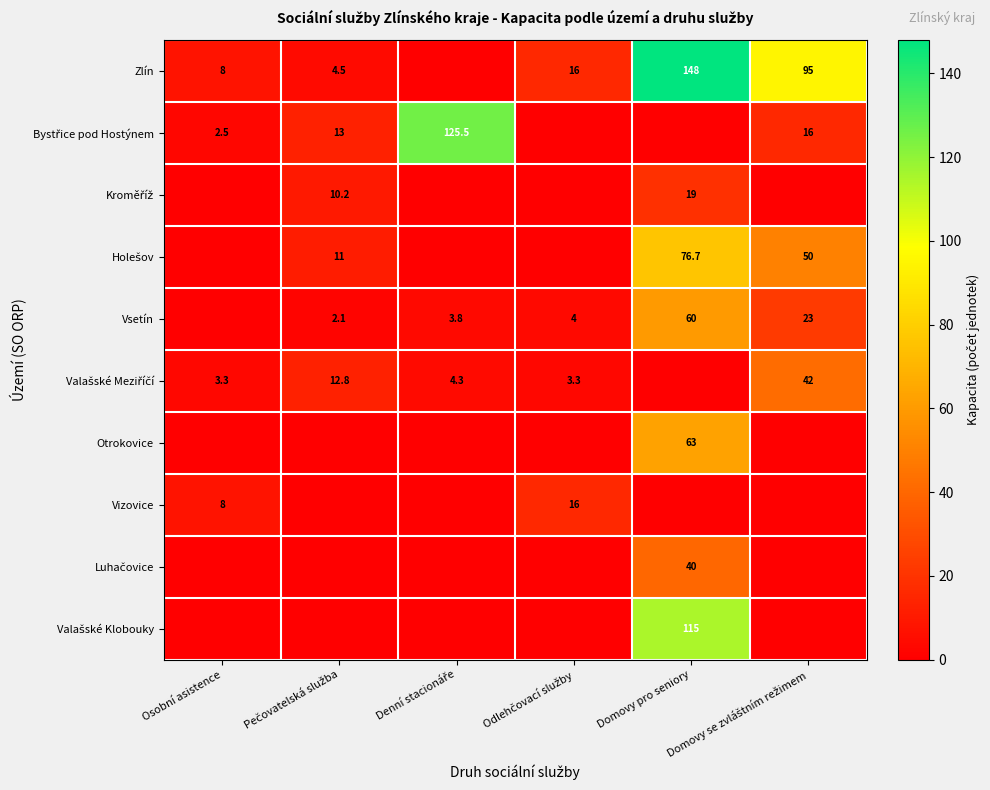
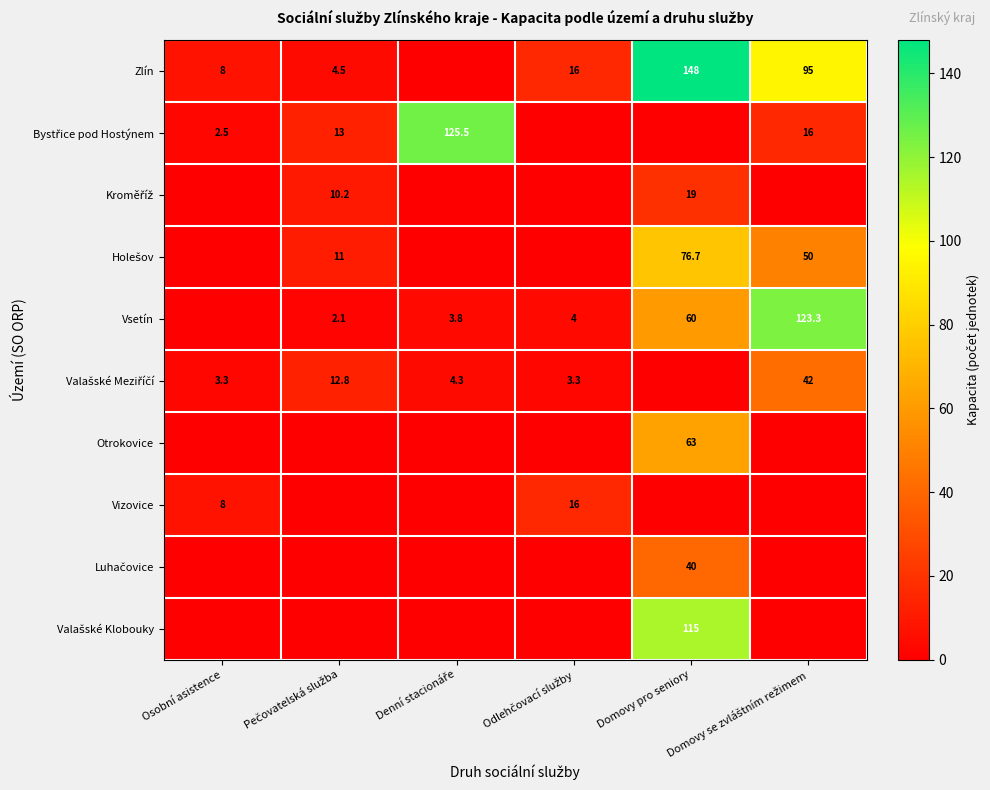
Vsetín, Domovy se zvláštním režimem: 23 -> 123.3
